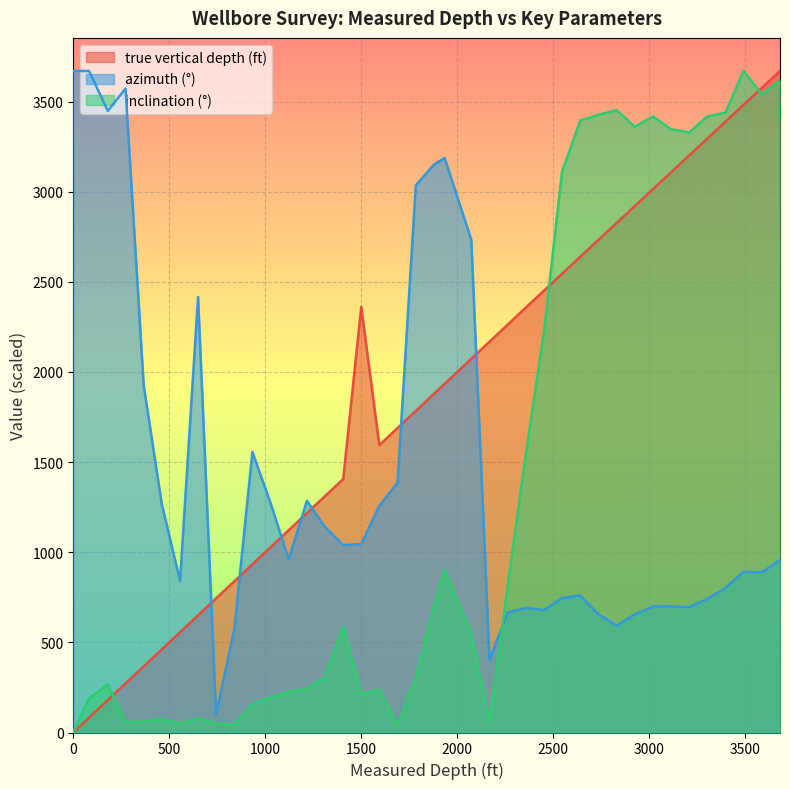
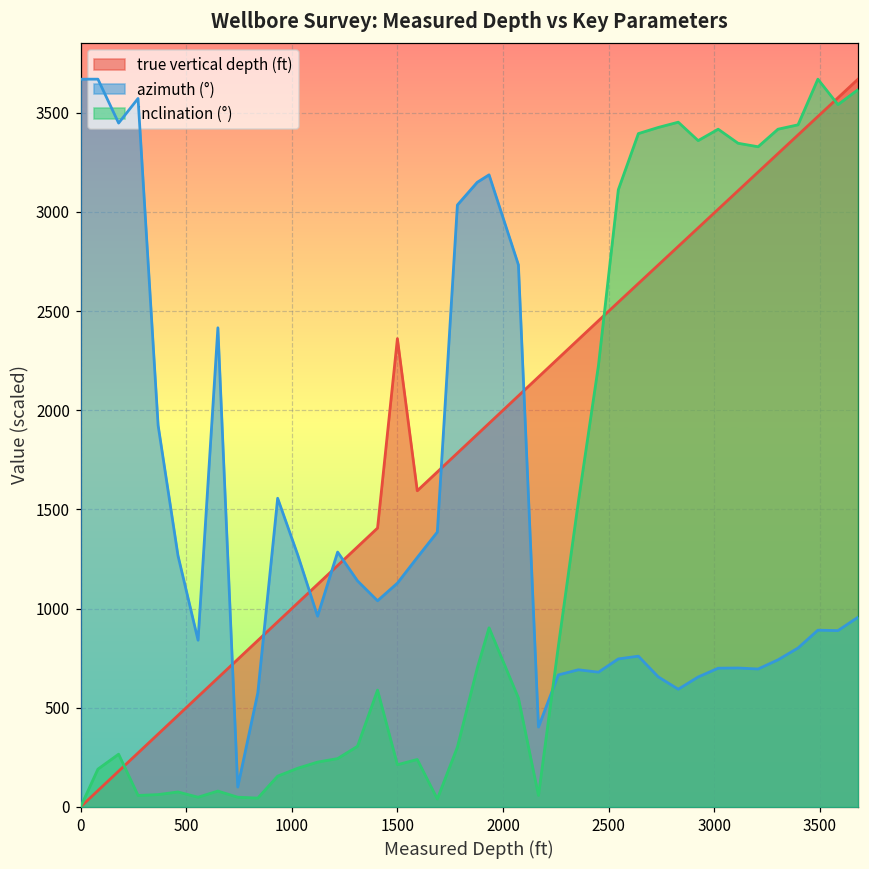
azimuth (°), 1500: 1050 -> 1130
